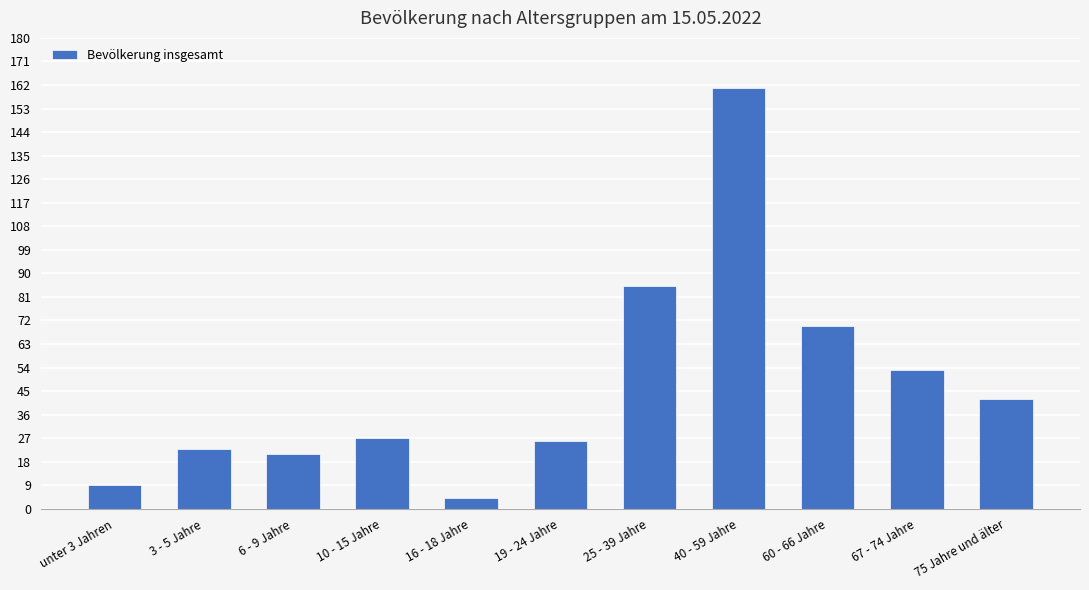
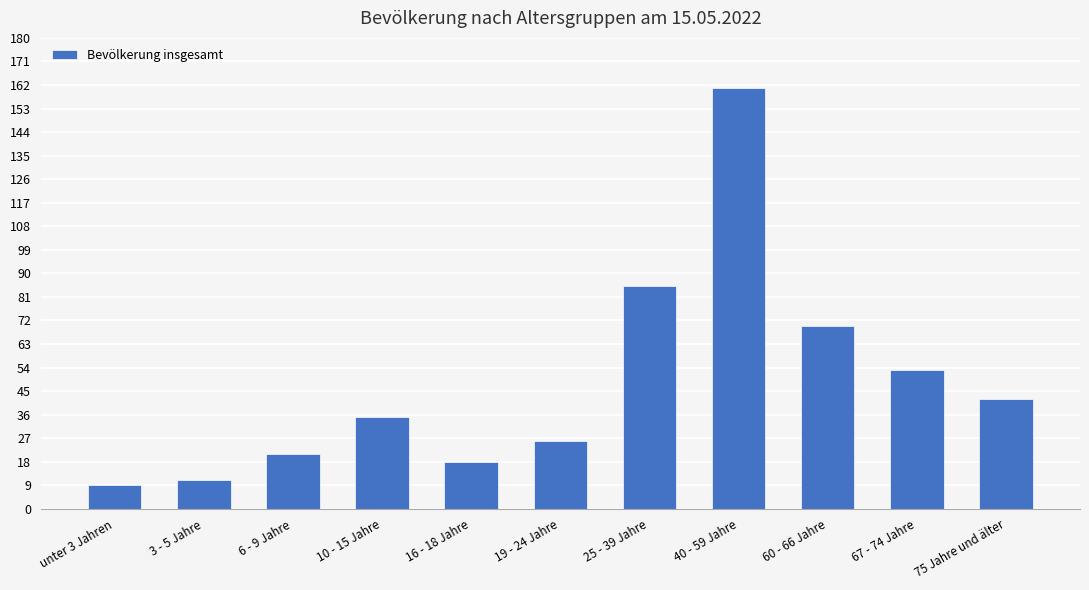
3 - 5 Jahre: 23 -> 11
10 - 15 Jahre: 27 -> 35
16 - 18 Jahre: 4 -> 18
